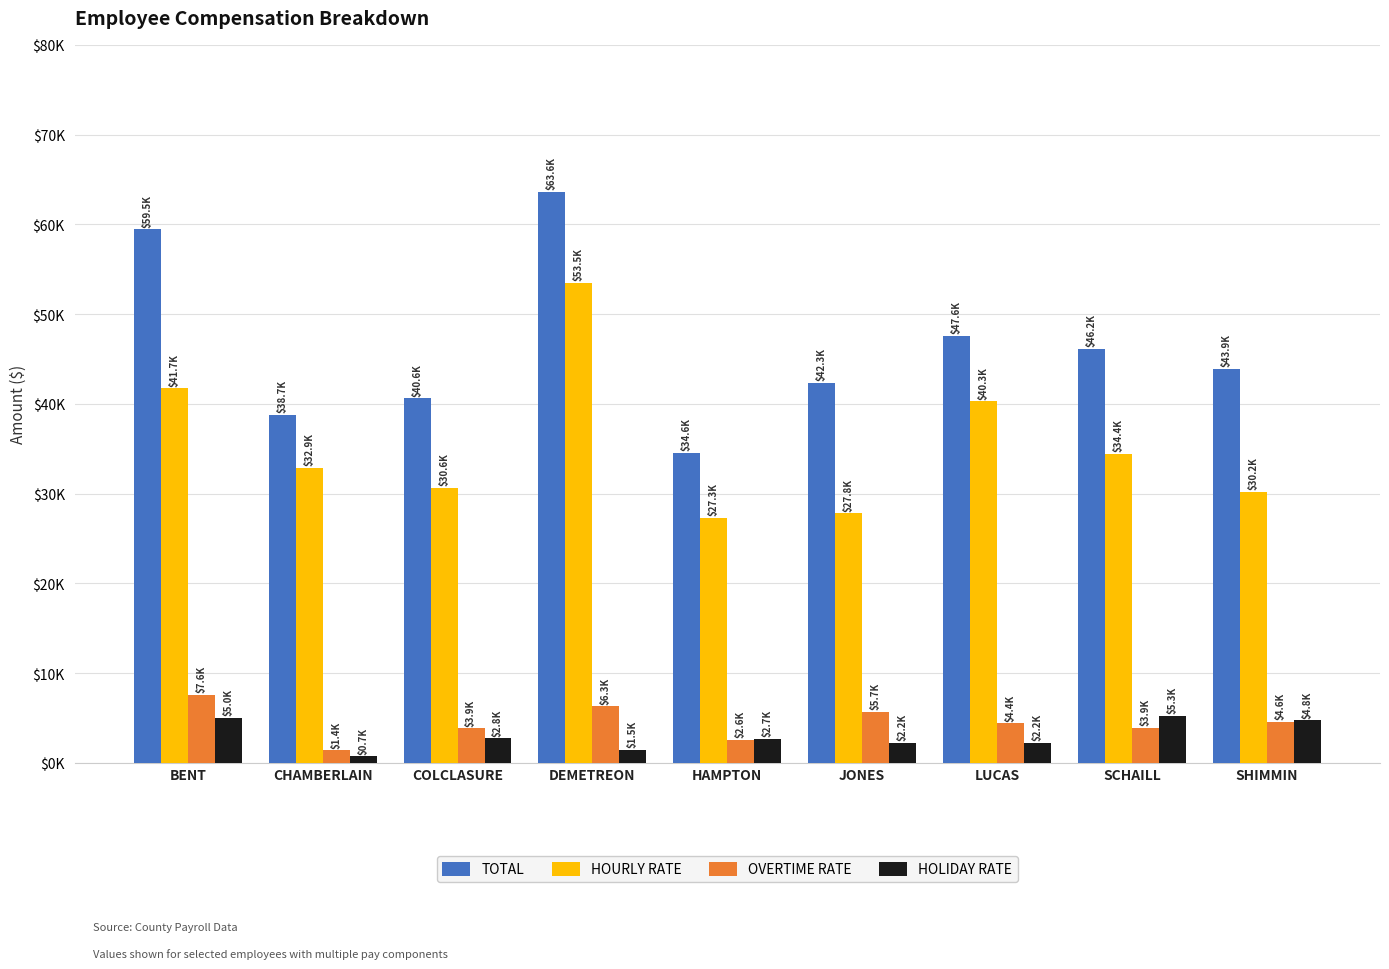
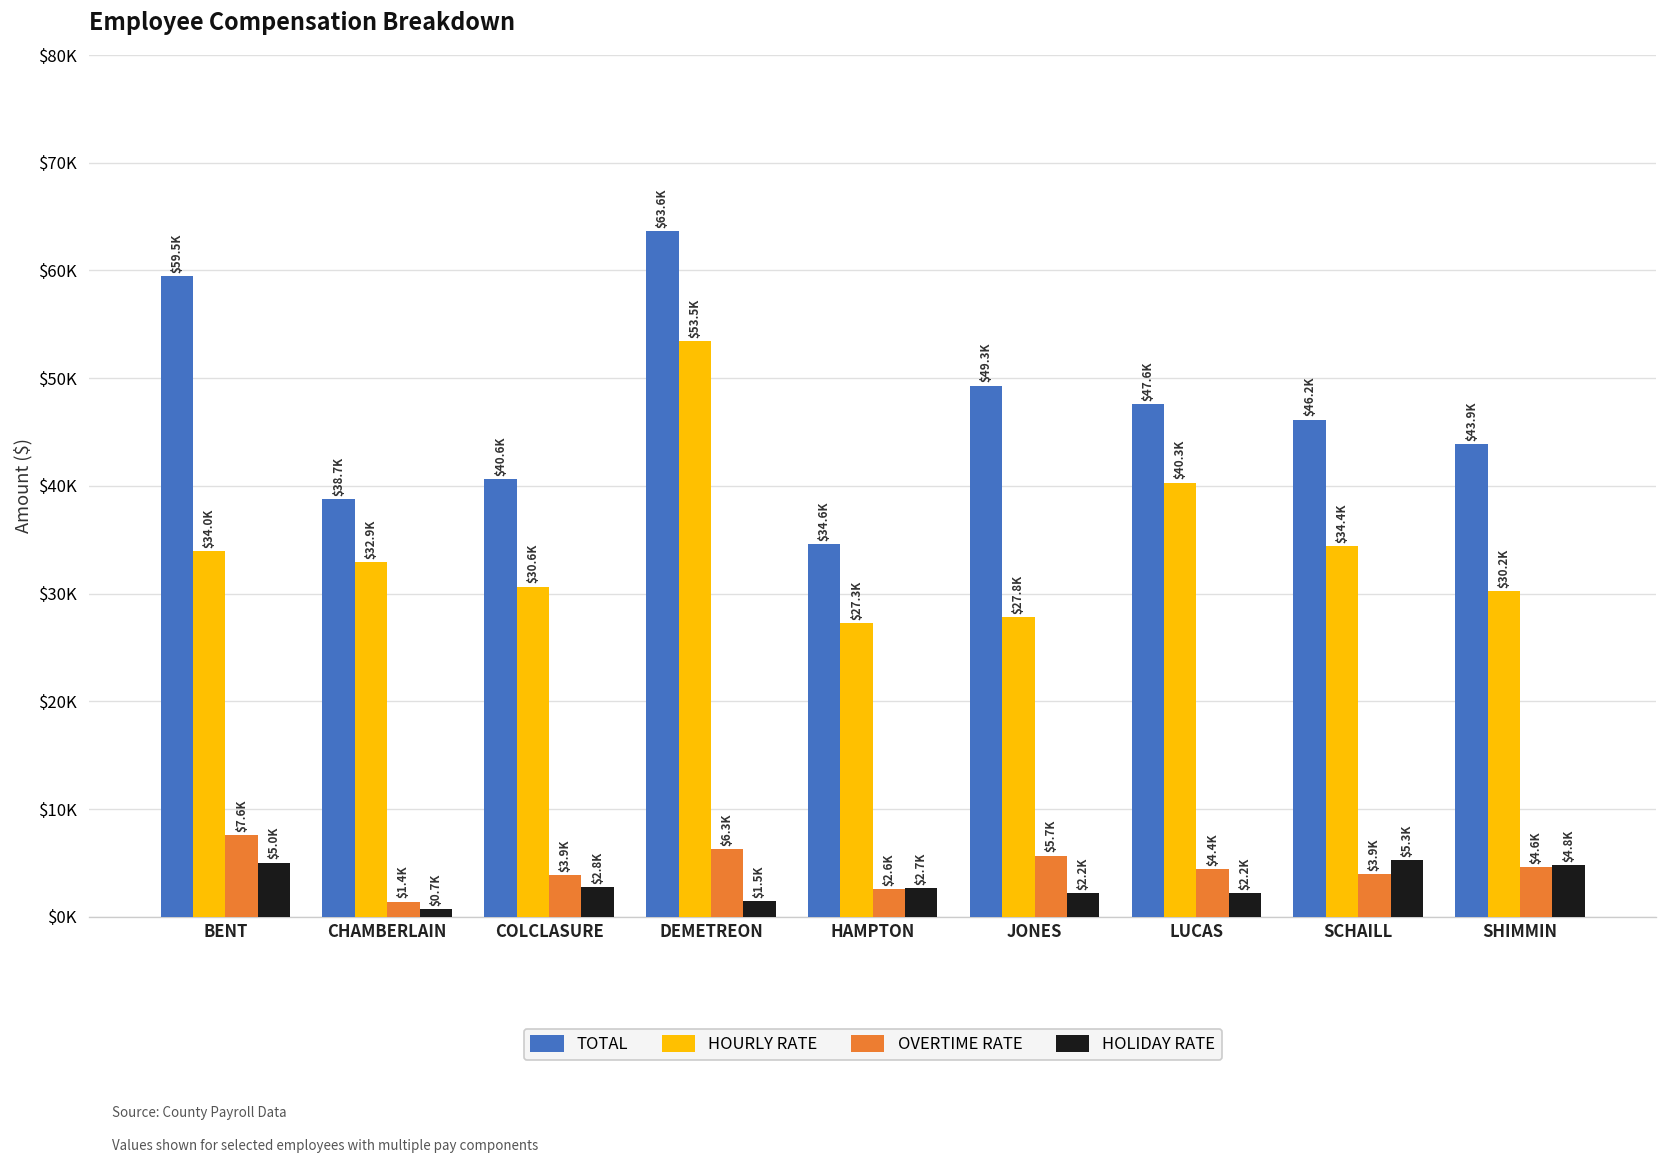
HOURLY RATE, BENT: $41.7K -> $34.0K
TOTAL, JONES: $42.3K -> $49.3K
